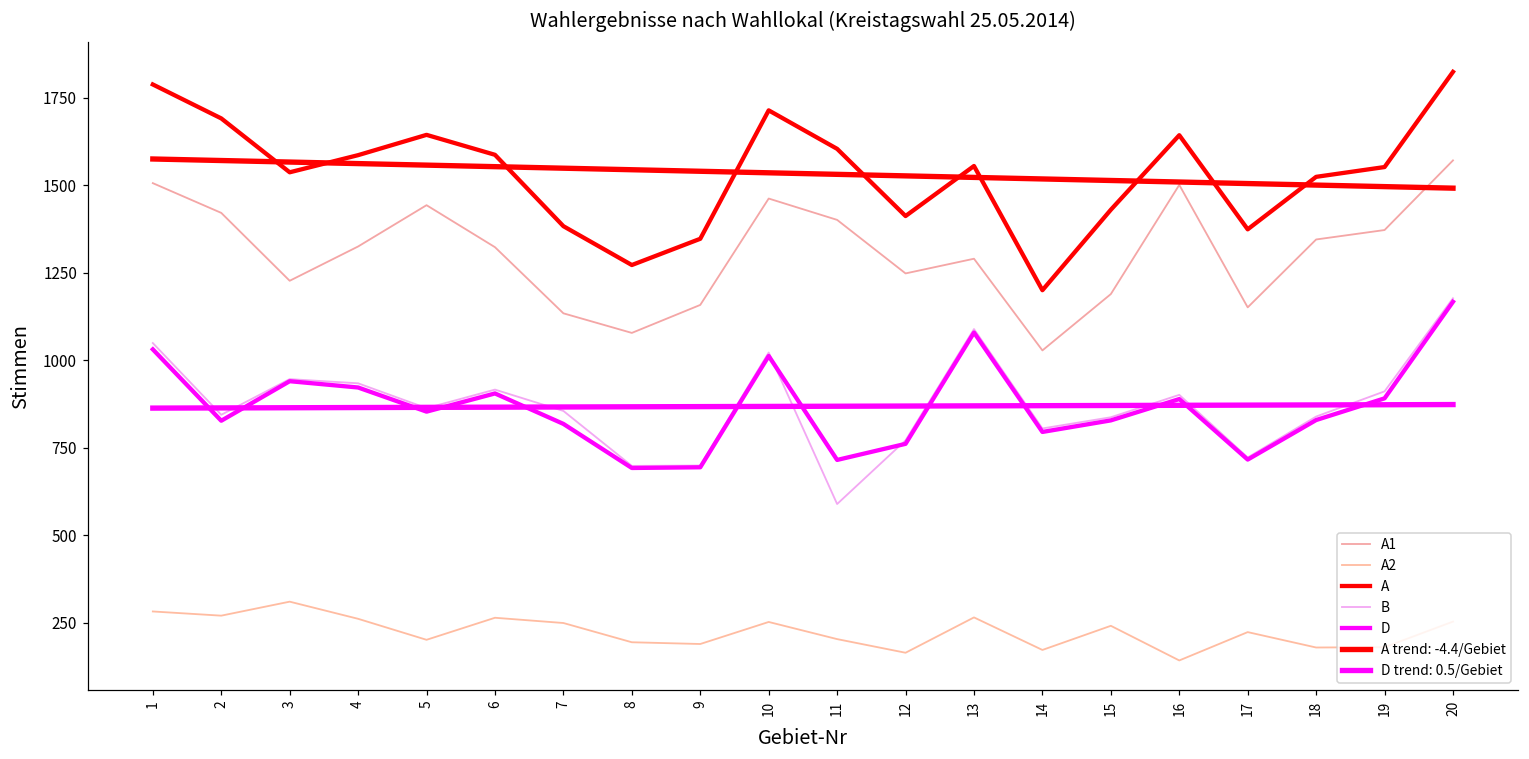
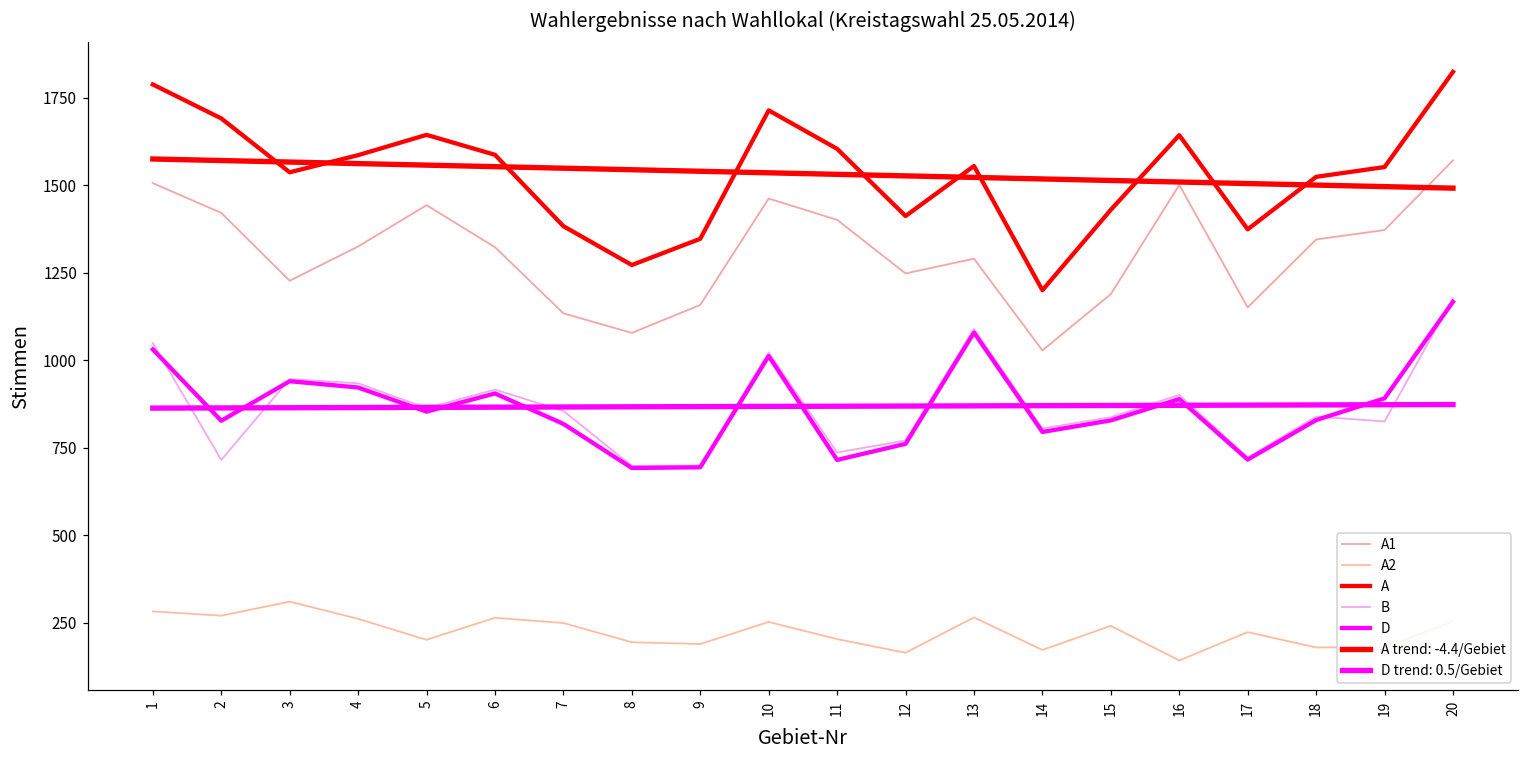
B, 2: 840 -> 720
B, 11: 590 -> 740
B, 19: 910 -> 830
